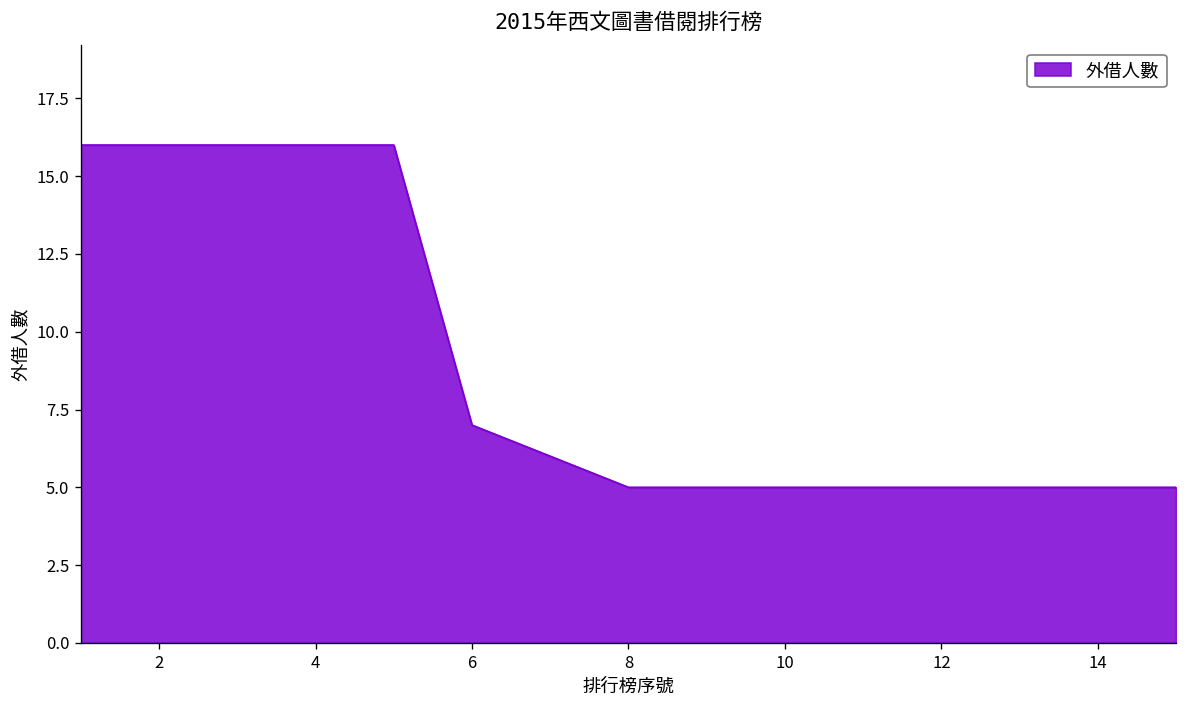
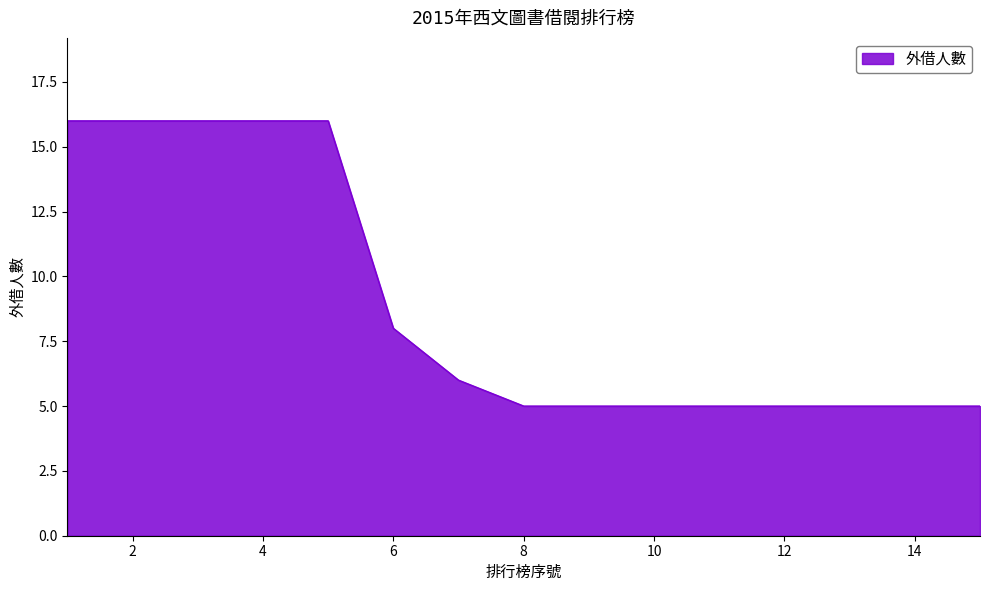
6: 7 -> 8
